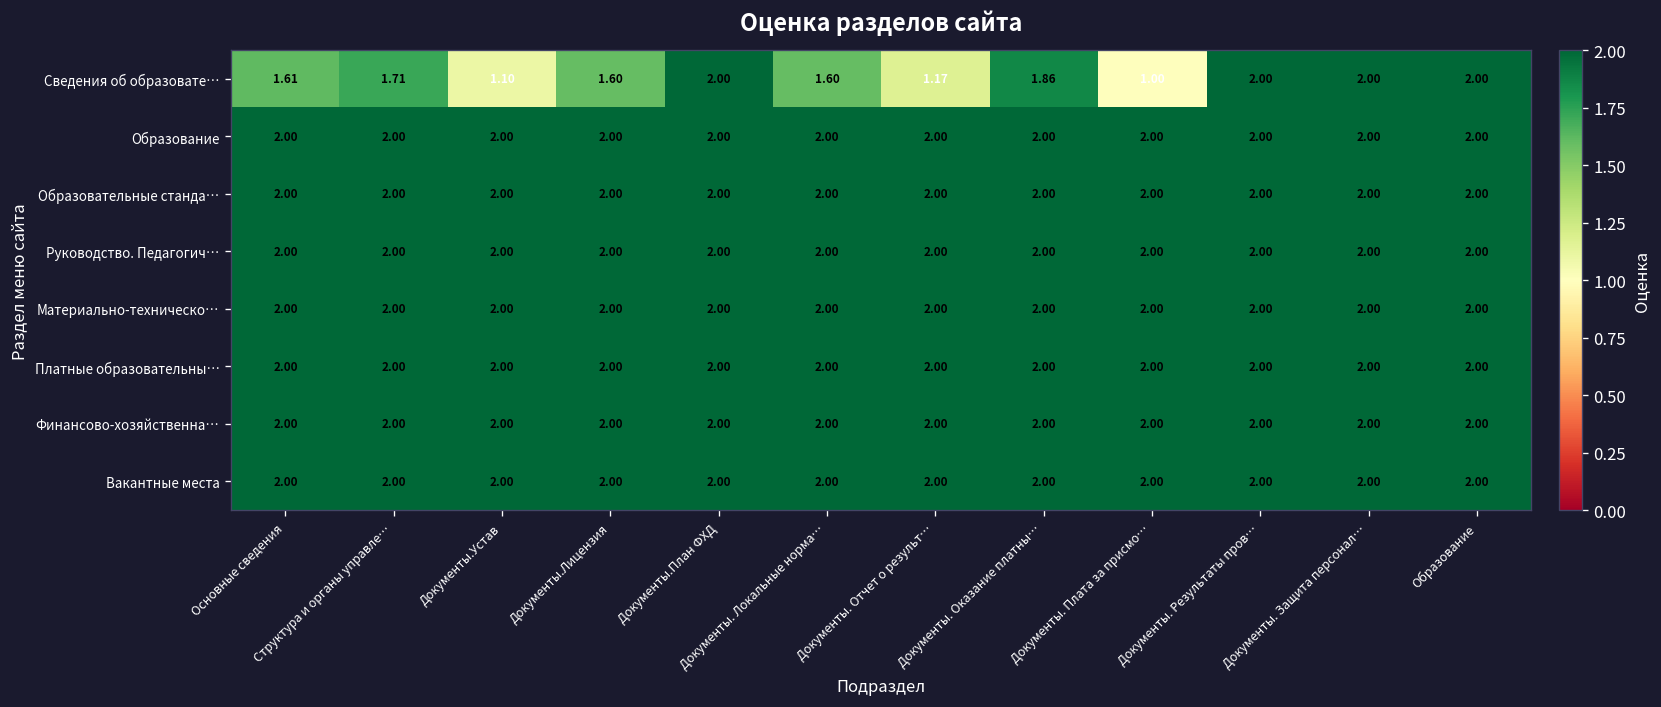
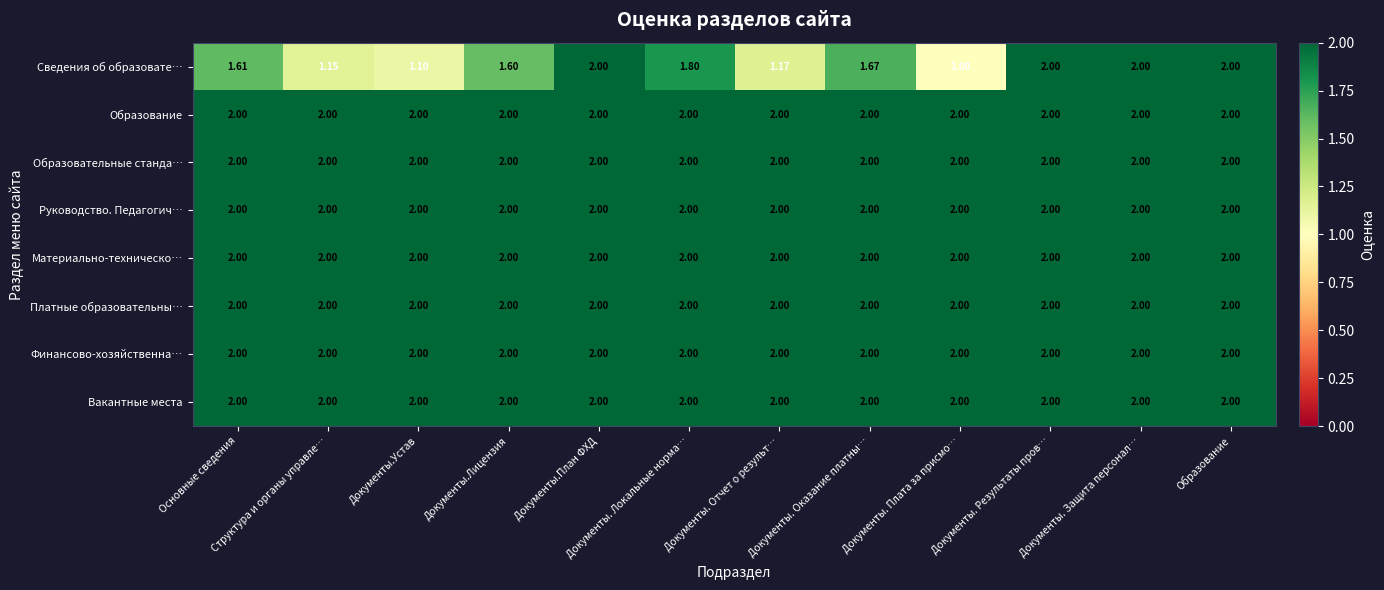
Сведения об образовате…, Структура и органы управле…: 1.71 -> 1.15
Сведения об образовате…, Документы. Локальные норма…: 1.60 -> 1.80
Сведения об образовате…, Документы. Оказание платны…: 1.86 -> 1.67
